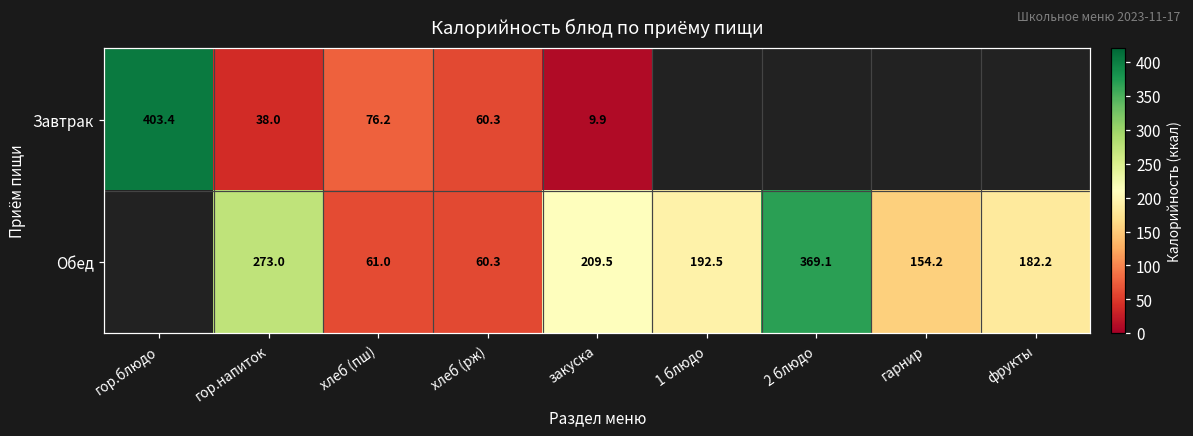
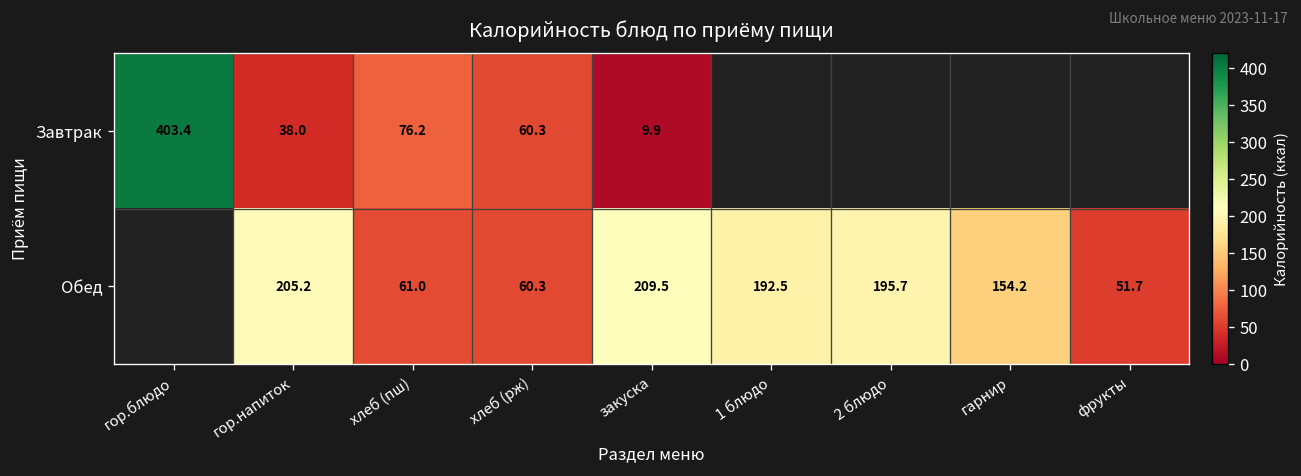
Обед, гор.напиток: 273.0 -> 205.2
Обед, 2 блюдо: 369.1 -> 195.7
Обед, фрукты: 182.2 -> 51.7
